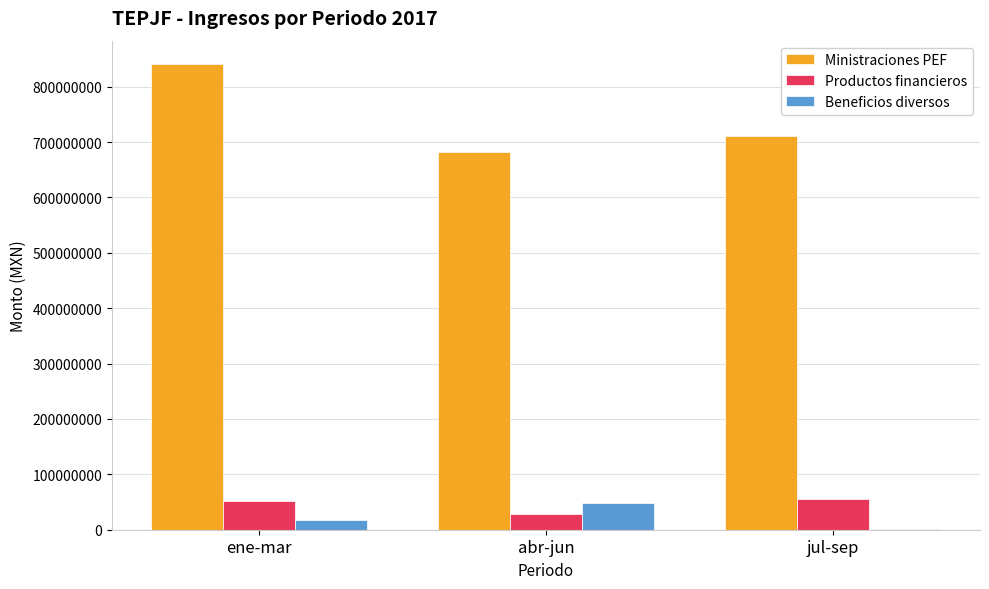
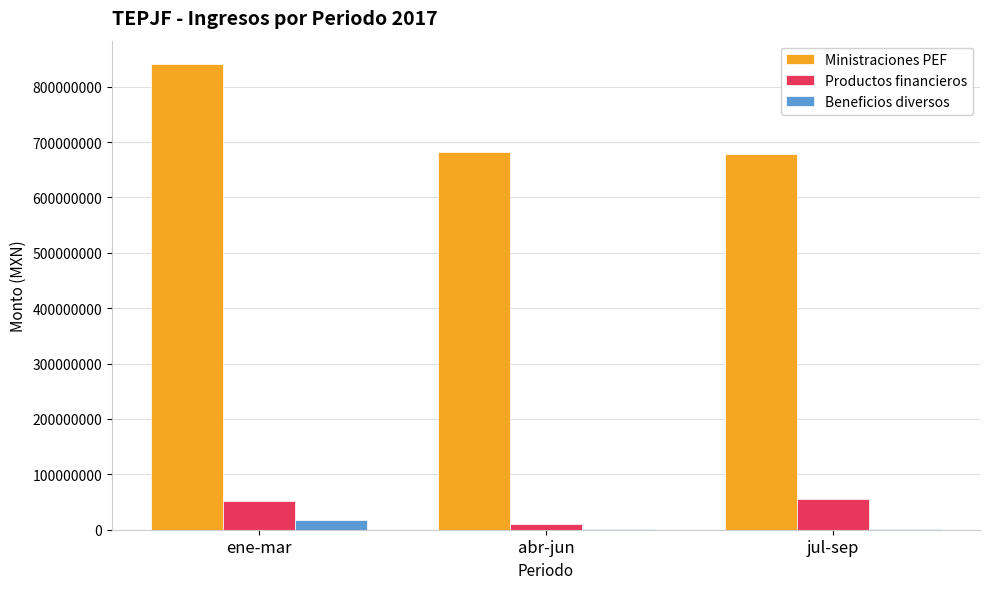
Productos financieros, abr-jun: 30000000 -> 10000000
Beneficios diversos, abr-jun: 50000000 -> 0
Ministraciones PEF, jul-sep: 710000000 -> 680000000
